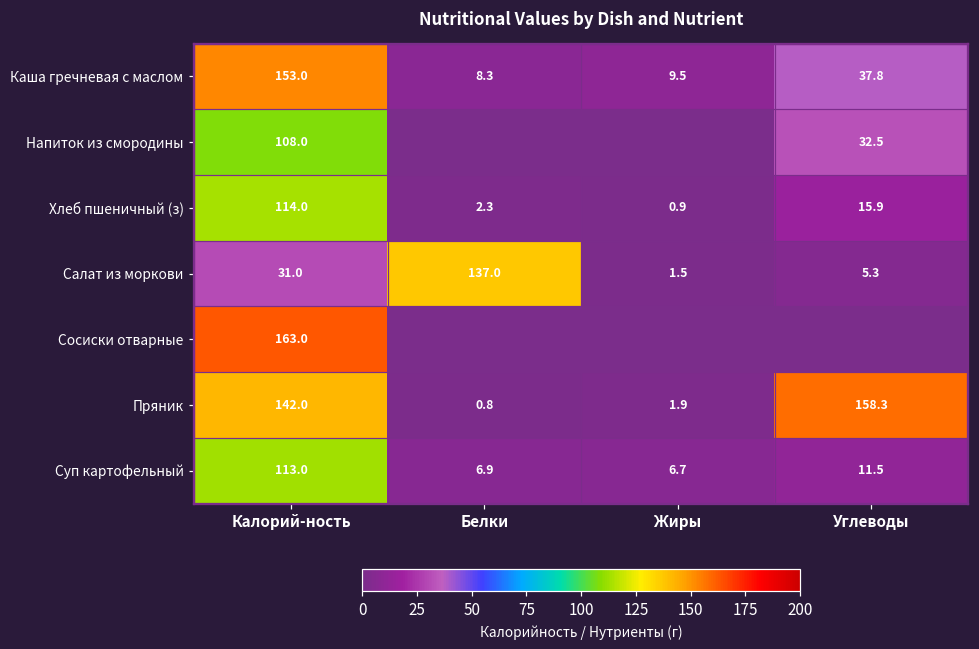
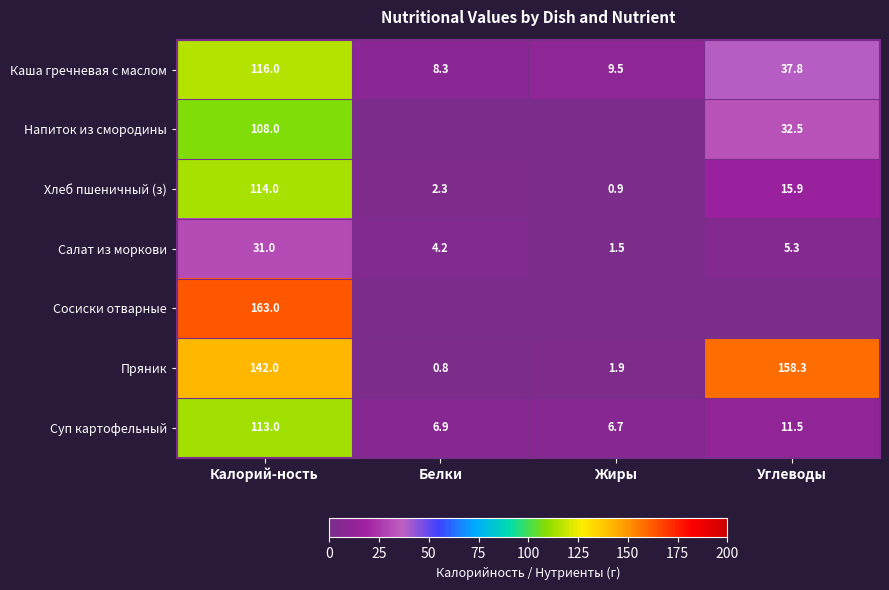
Каша гречневая с маслом, Калорий-ность: 153.0 -> 116.0
Салат из моркови, Белки: 137.0 -> 4.2
